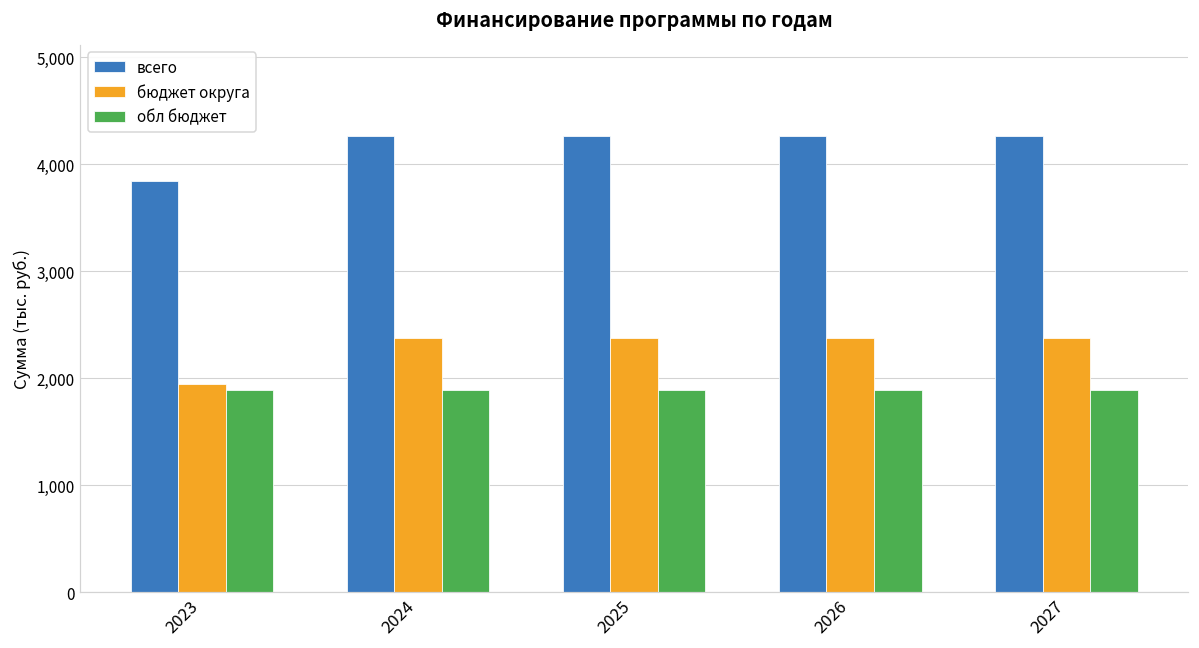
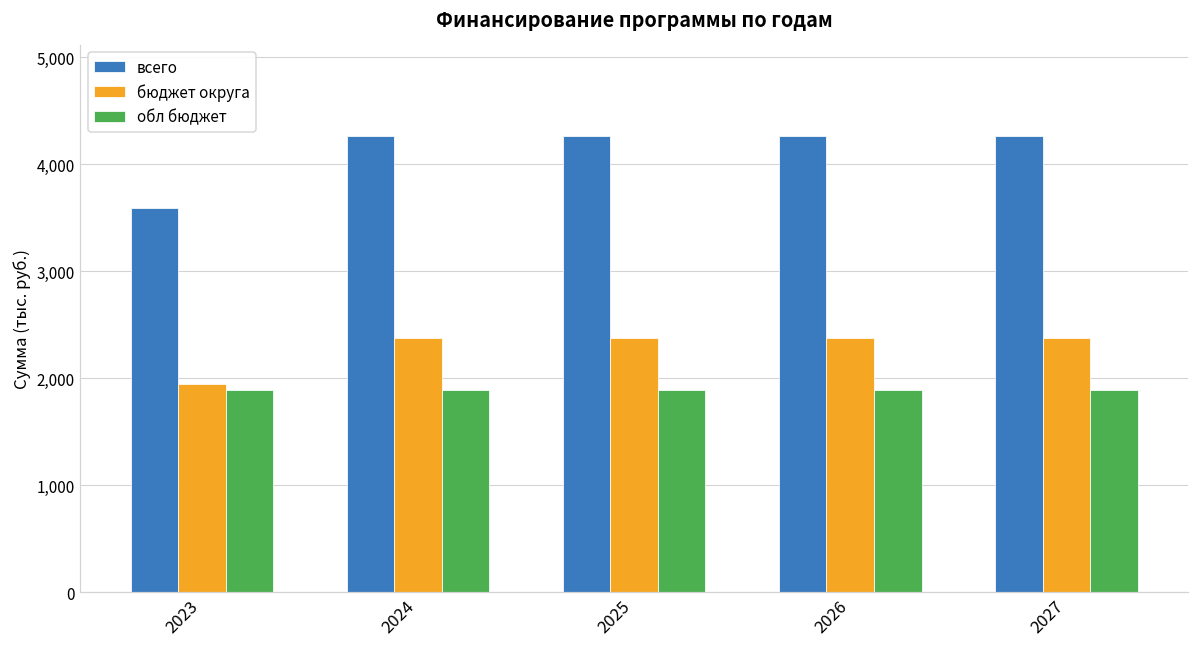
всего, 2023: 3,800 -> 3,600
